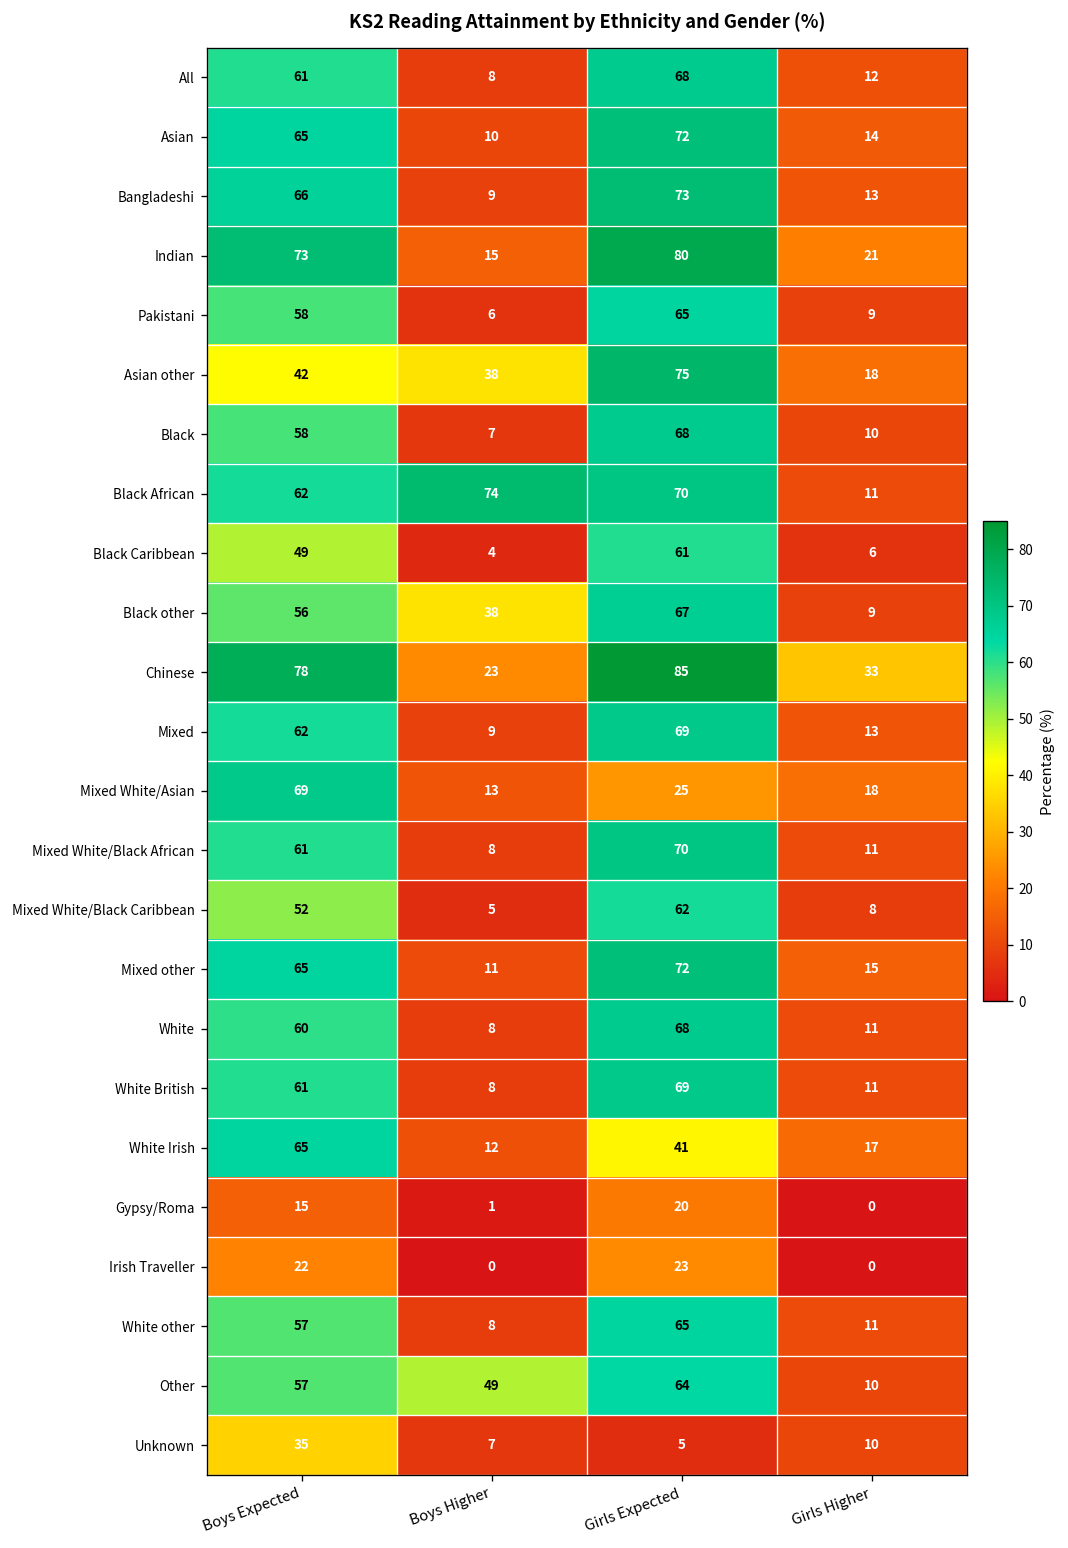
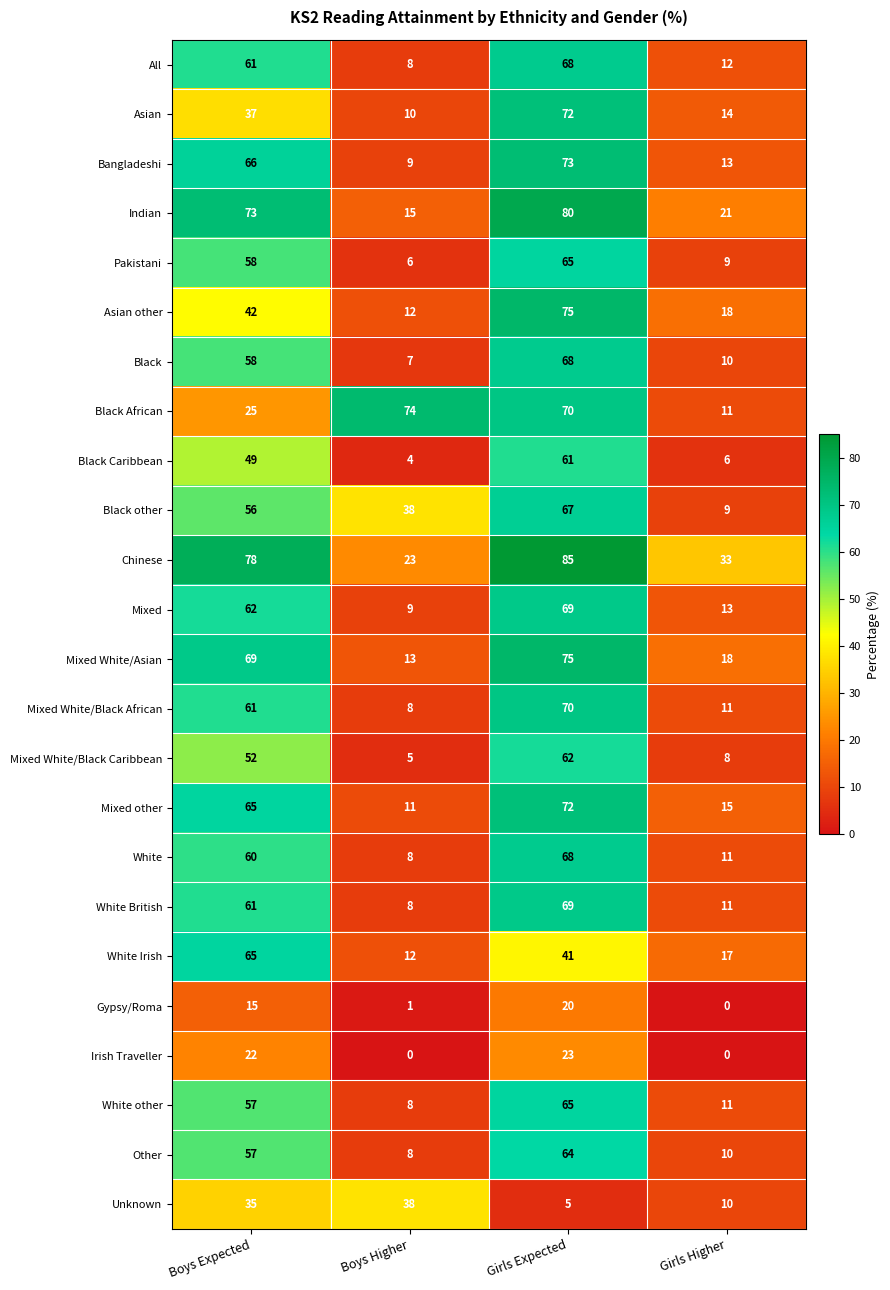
Asian, Boys Expected: 65 -> 37
Asian other, Boys Higher: 38 -> 12
Black African, Boys Expected: 62 -> 25
Mixed White/Asian, Girls Expected: 25 -> 75
Other, Boys Higher: 49 -> 8
Unknown, Boys Higher: 7 -> 38
